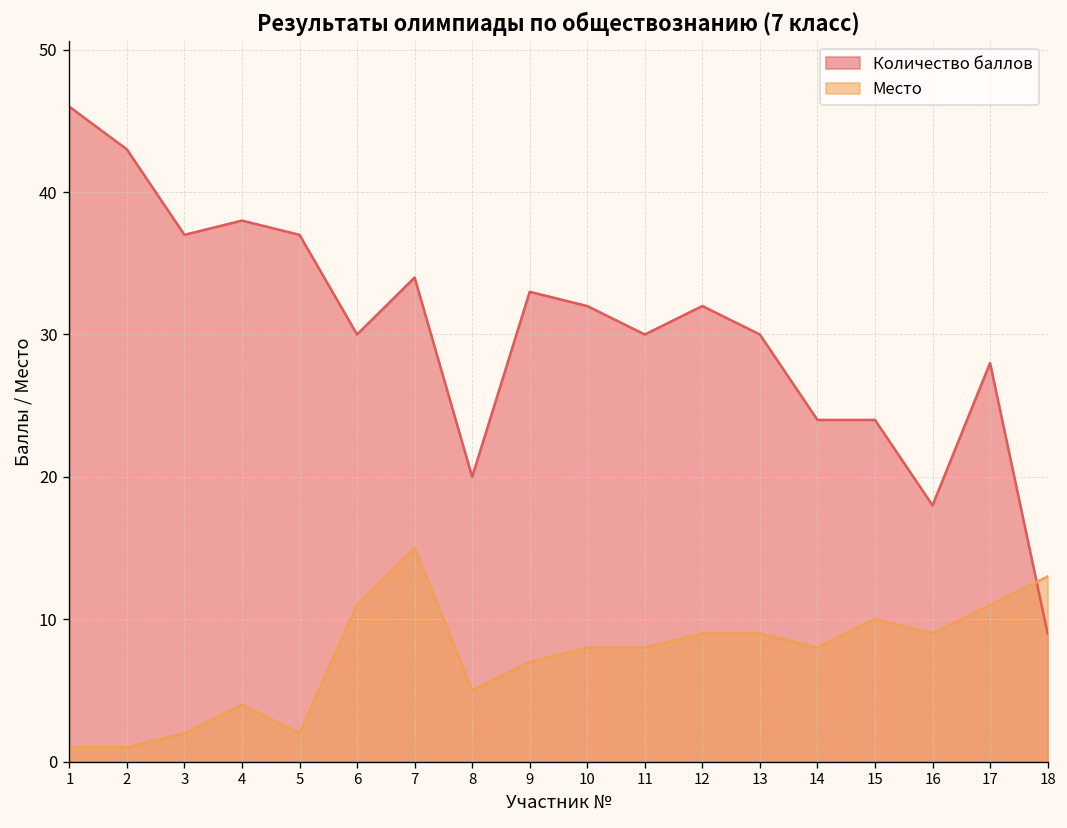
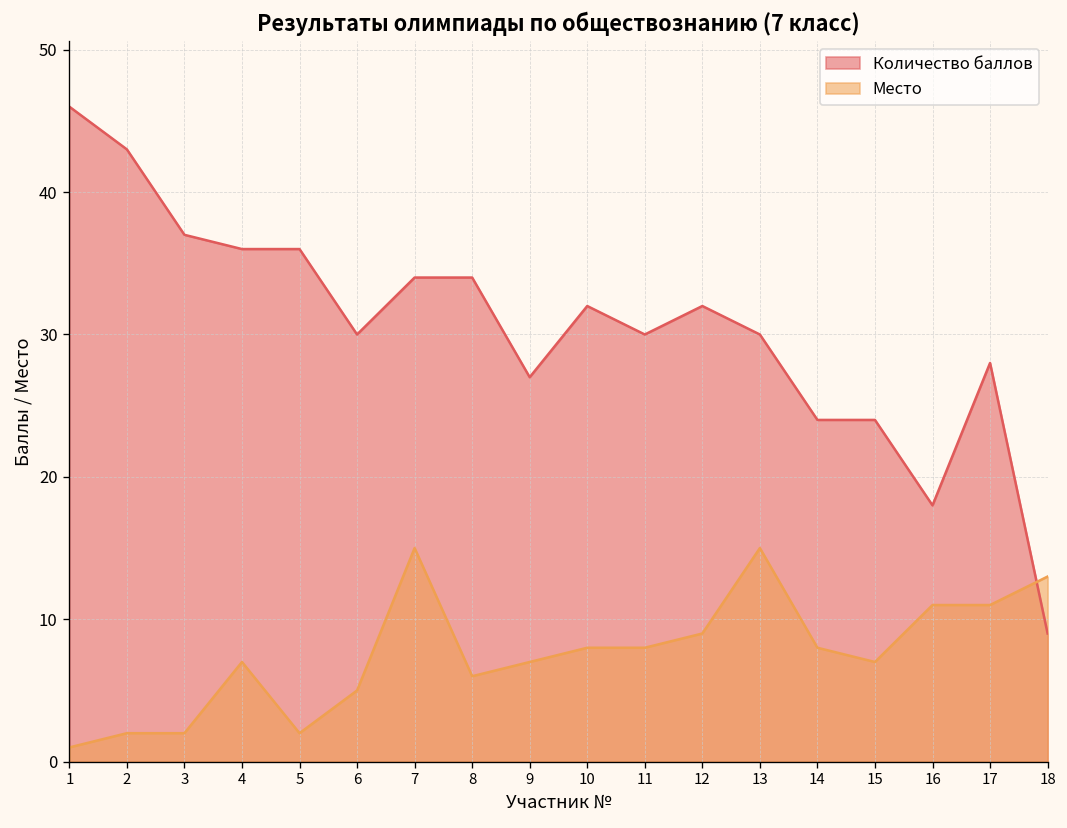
Место, 2: 1 -> 2
Количество баллов, 4: 38 -> 36
Место, 4: 4 -> 7
Количество баллов, 5: 37 -> 36
Место, 6: 11 -> 5
Количество баллов, 8: 20 -> 34
Место, 8: 5 -> 6
Количество баллов, 9: 33 -> 27
Место, 13: 9 -> 15
Место, 15: 10 -> 7
Место, 16: 9 -> 11
